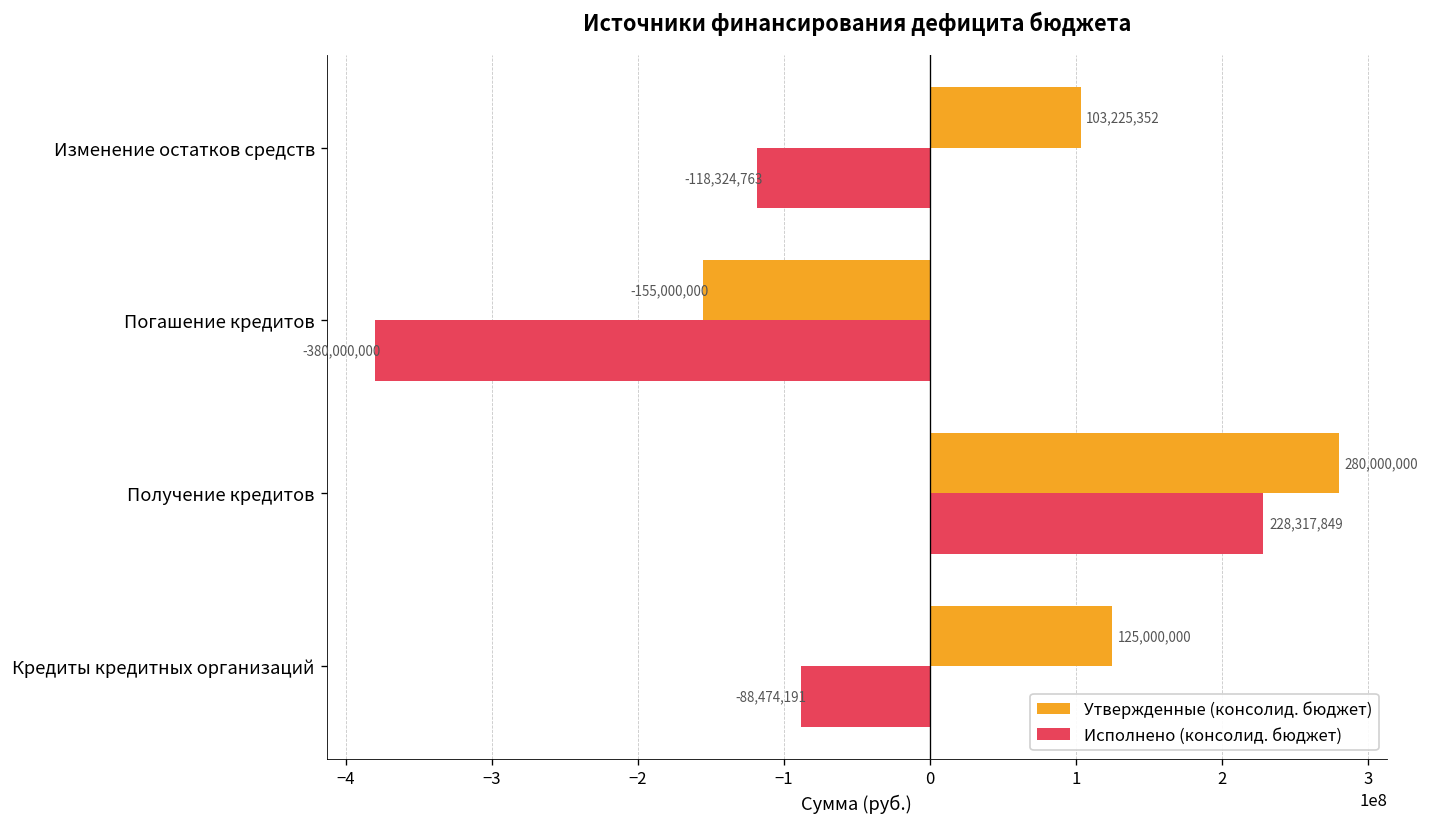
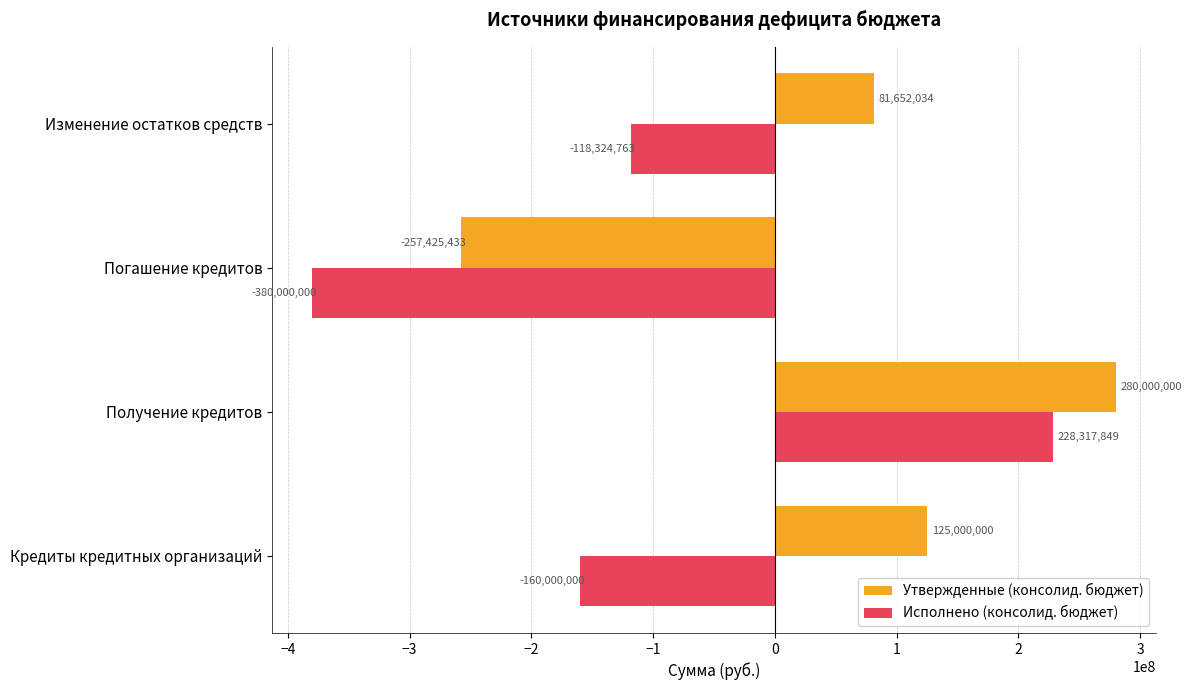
Утвержденные (консолид. бюджет), Изменение остатков средств: 103,225,352 -> 81,652,034
Утвержденные (консолид. бюджет), Погашение кредитов: -155,000,000 -> -257,425,433
Исполнено (консолид. бюджет), Кредиты кредитных организаций: -88,474,191 -> -160,000,000
